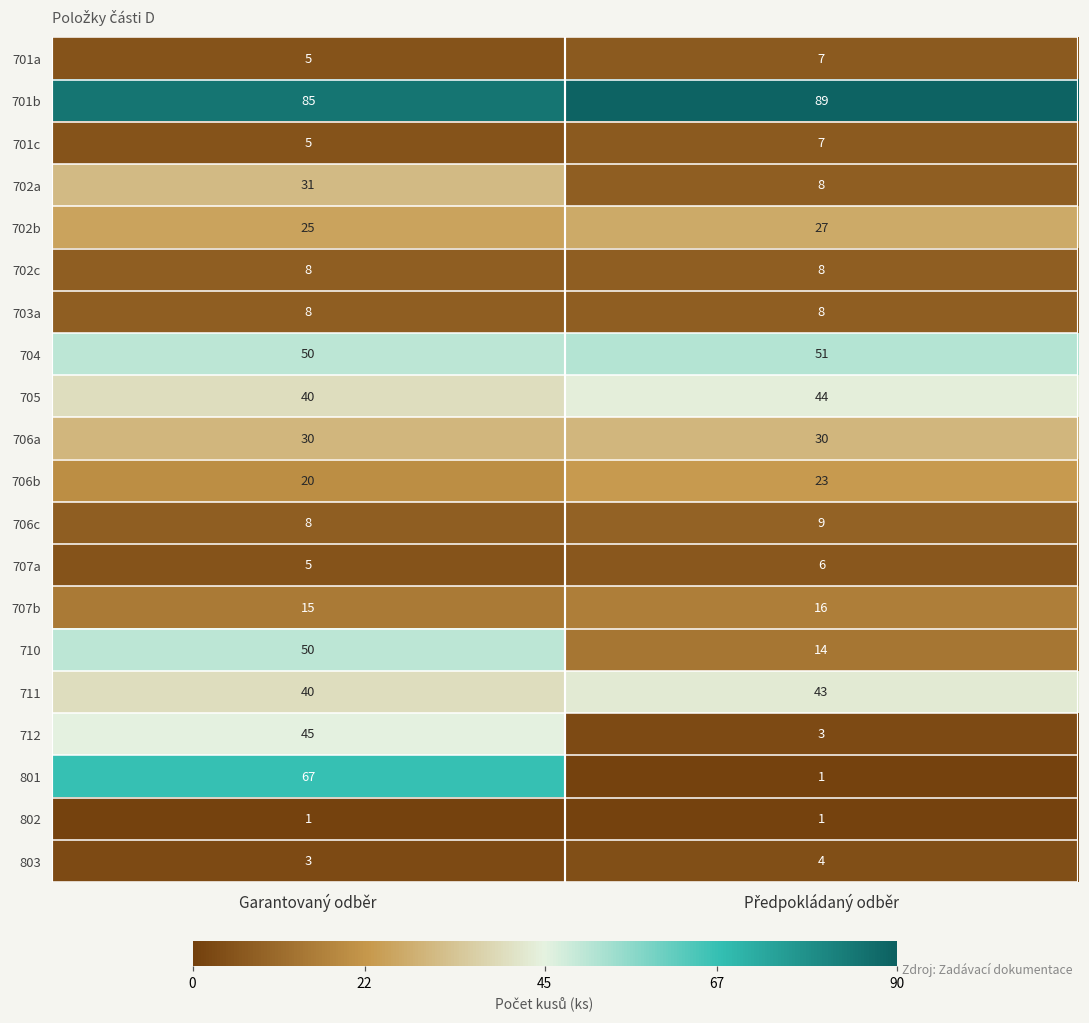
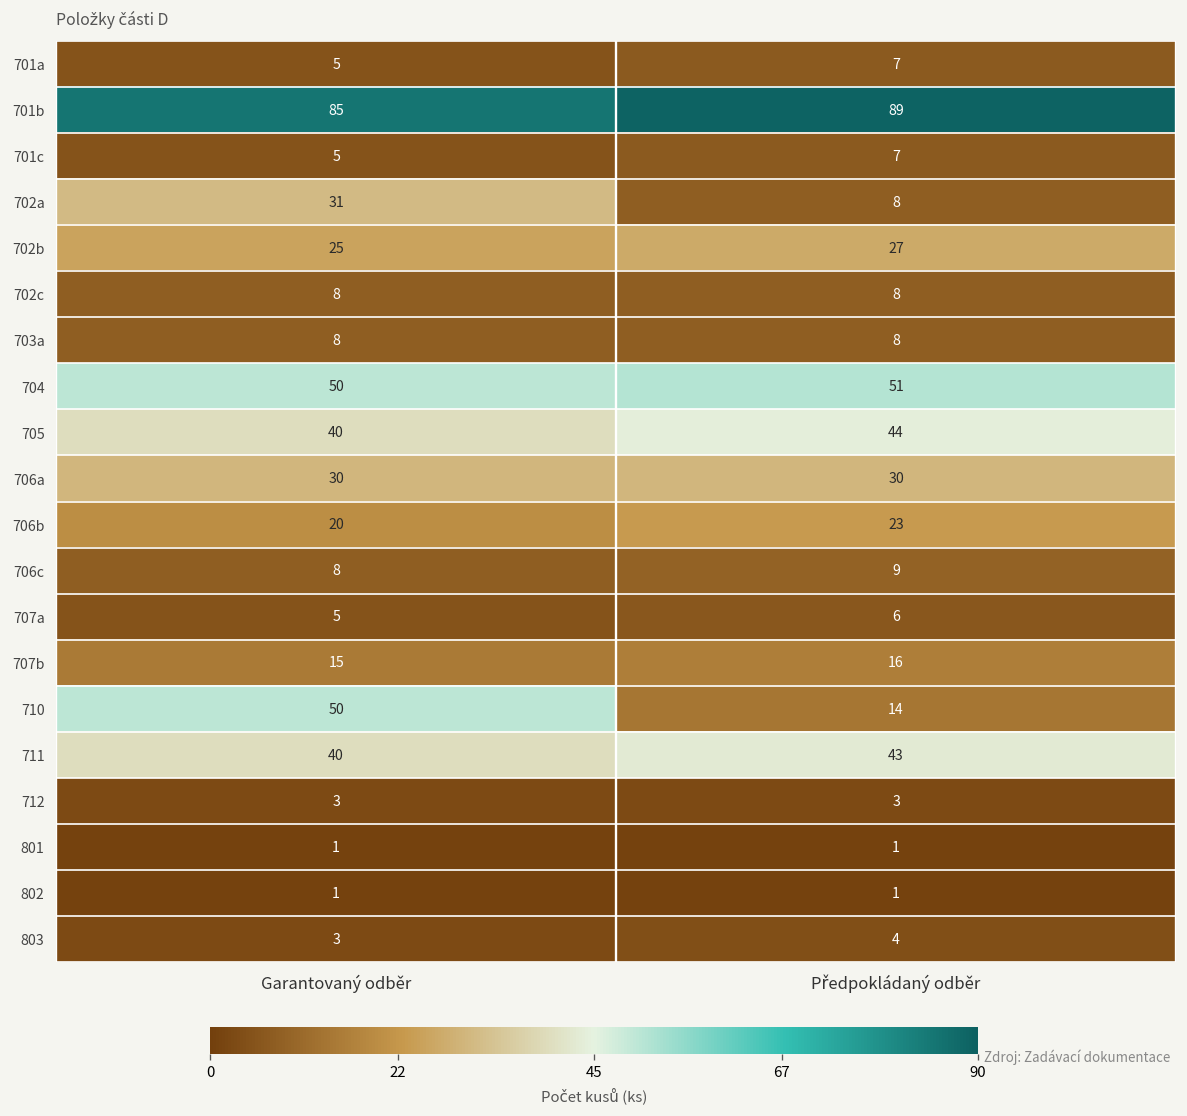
712, Garantovaný odběr: 45 -> 3
801, Garantovaný odběr: 67 -> 1
